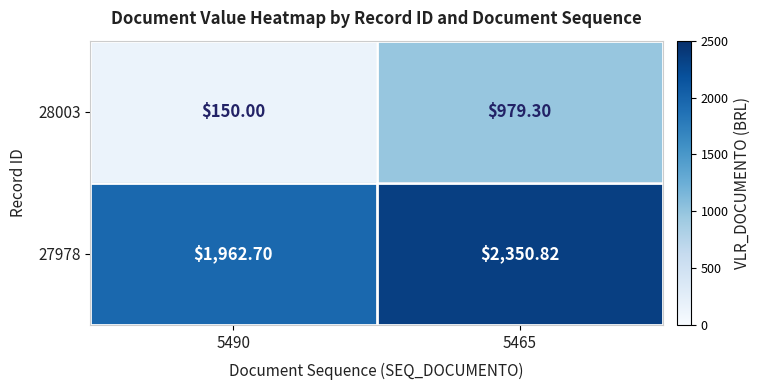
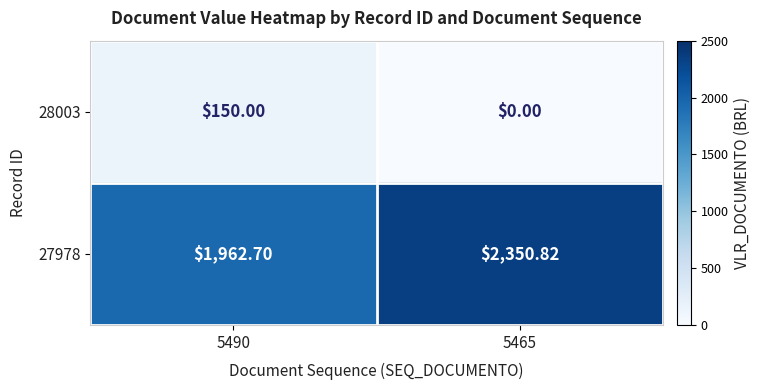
28003, 5465: $979.30 -> $0.00
